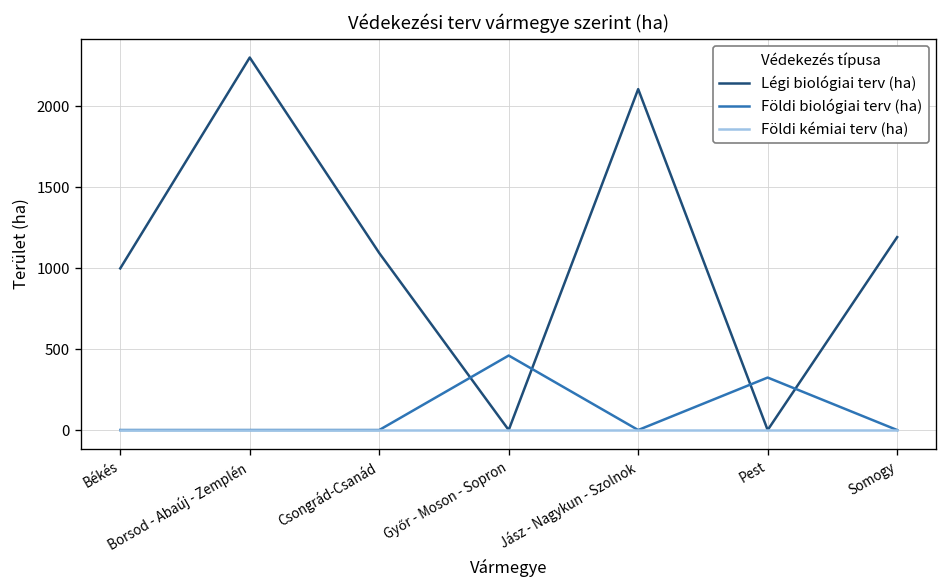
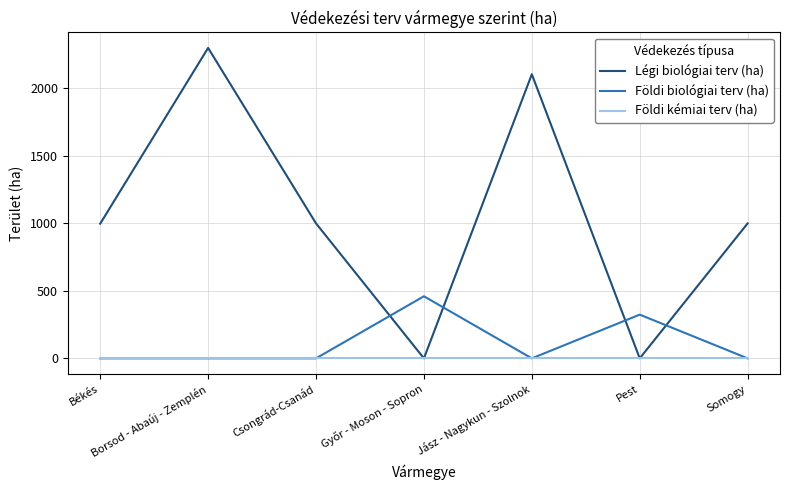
Légi biológiai terv (ha), Csongrád-Csanád: 1090 -> 1000
Légi biológiai terv (ha), Somogy: 1190 -> 1000
